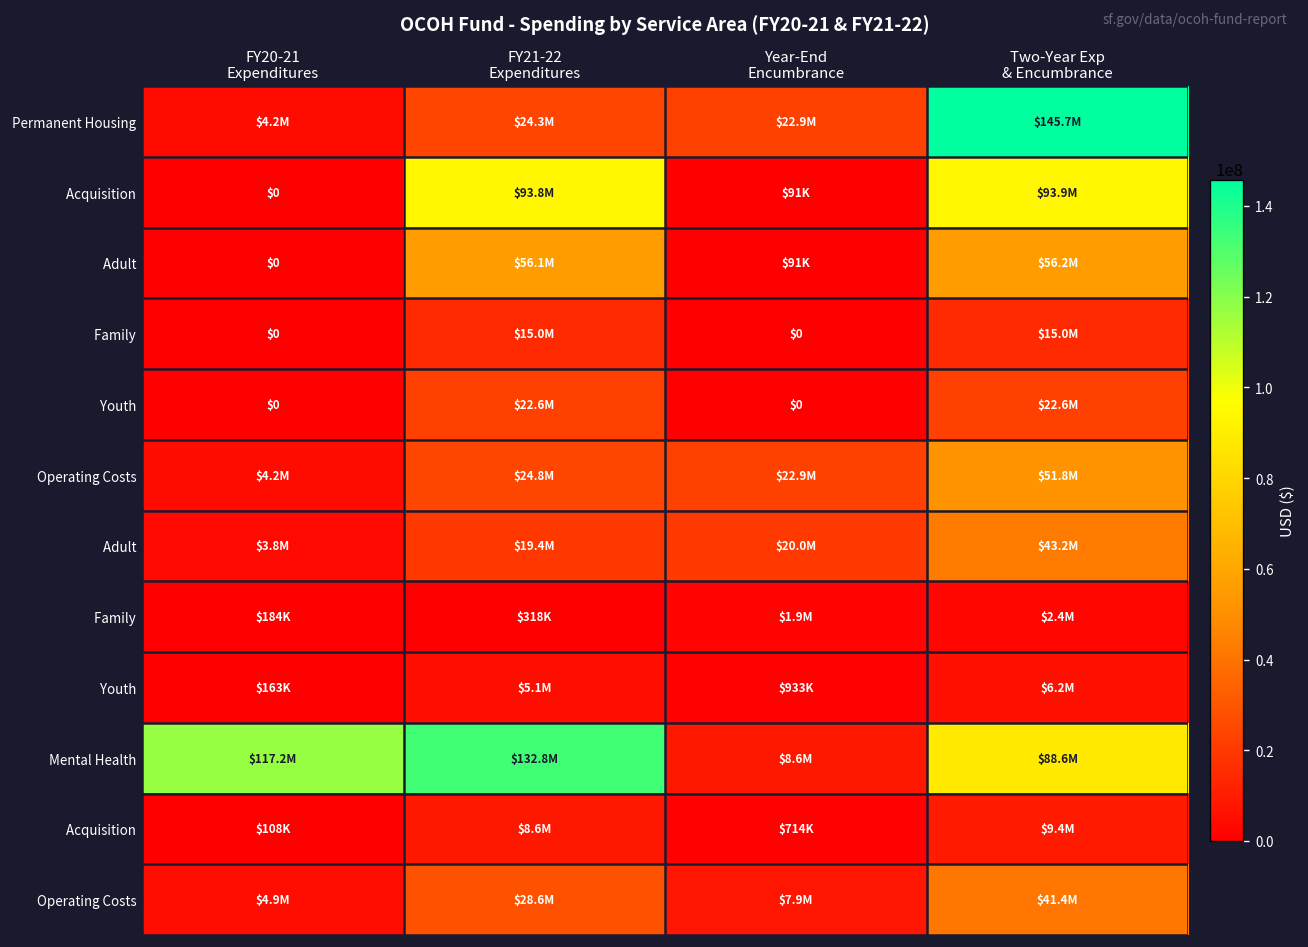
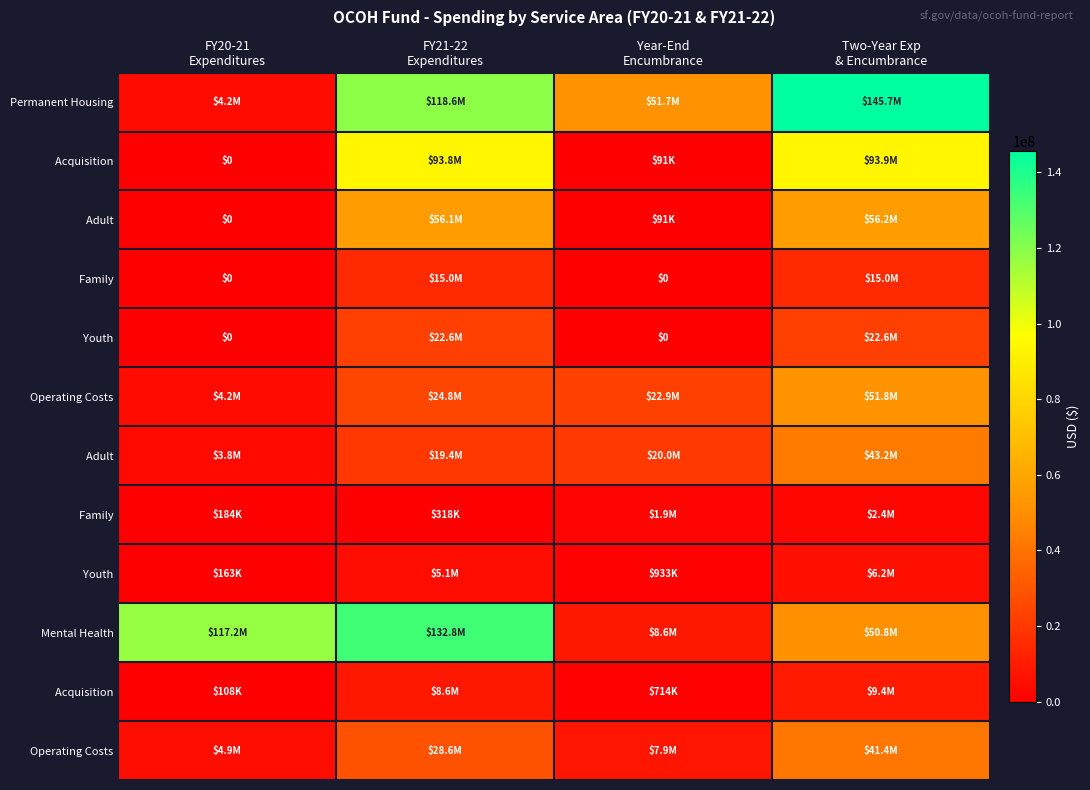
Permanent Housing, FY21-22 Expenditures: $24.3M -> $118.6M
Permanent Housing, Year-End Encumbrance: $22.9M -> $51.7M
Mental Health, Two-Year Exp & Encumbrance: $88.6M -> $50.8M
